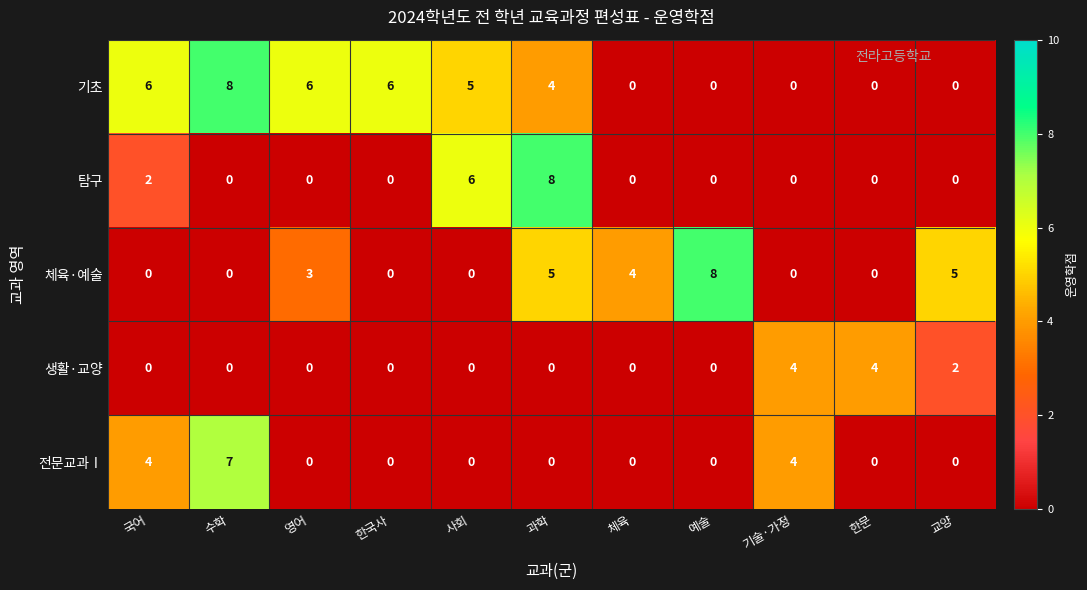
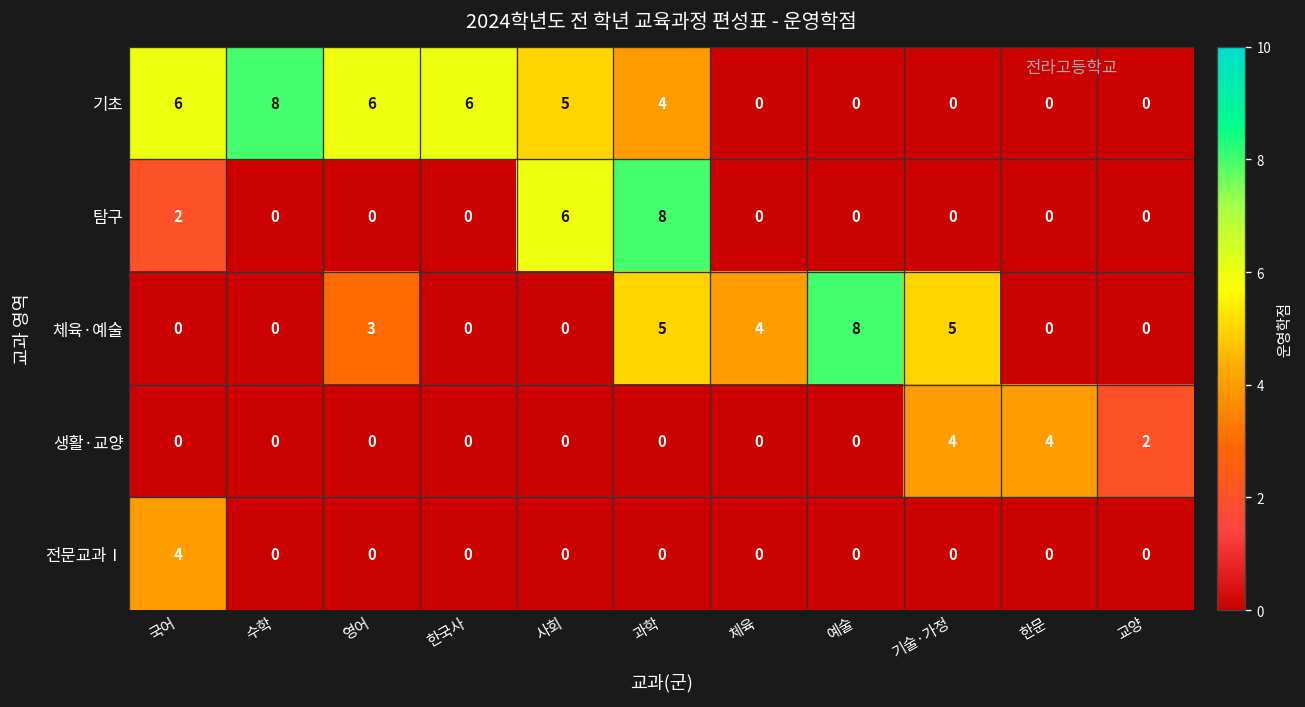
체육·예술, 기술·가정: 0 -> 5
체육·예술, 교양: 5 -> 0
전문교과Ⅰ, 수학: 7 -> 0
전문교과Ⅰ, 기술·가정: 4 -> 0
